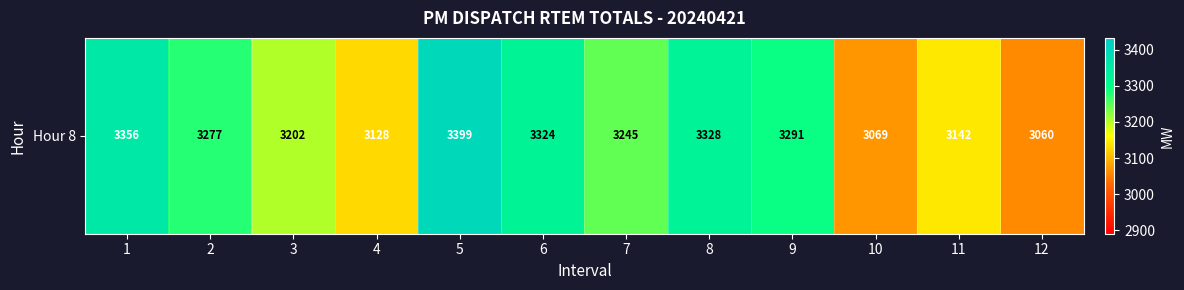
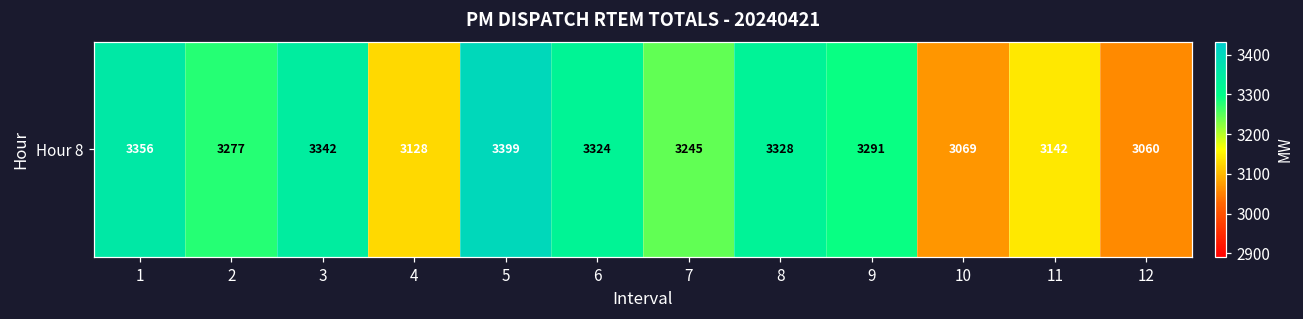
Hour 8, 3: 3202 -> 3342
